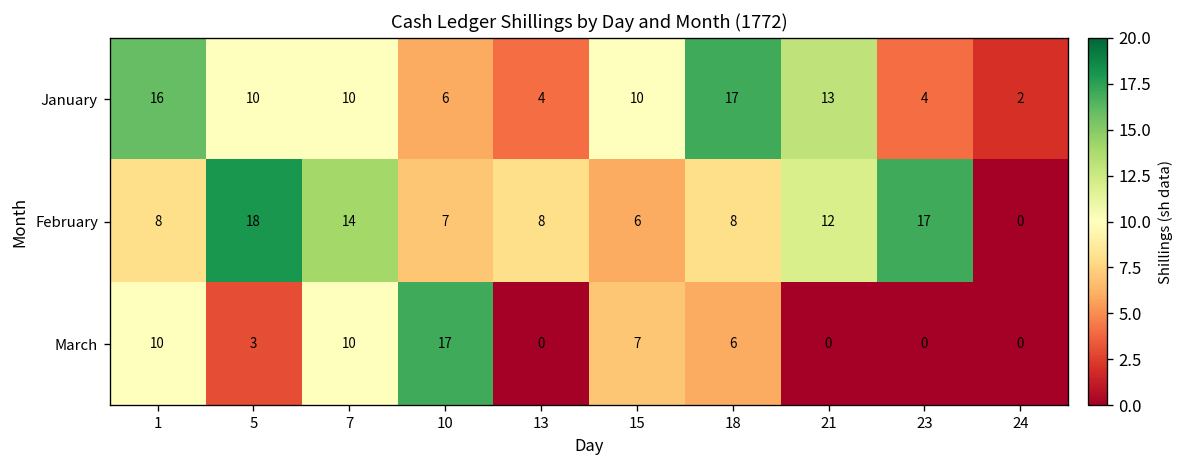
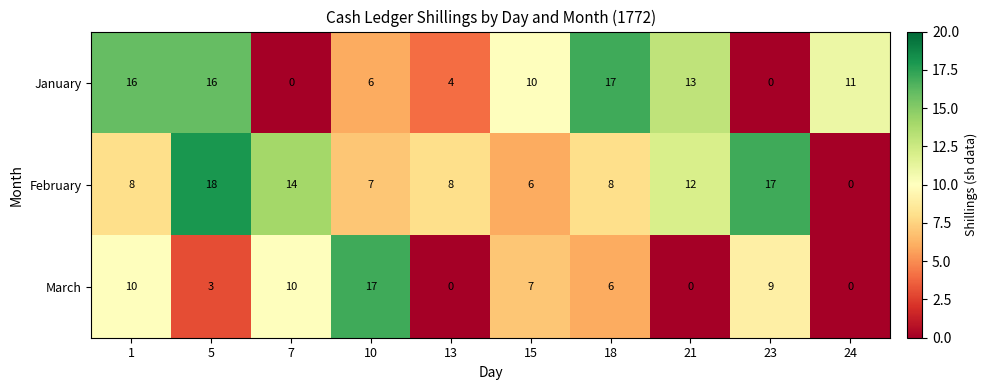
January, 5: 10 -> 16
January, 7: 10 -> 0
January, 23: 4 -> 0
January, 24: 2 -> 11
March, 23: 0 -> 9
